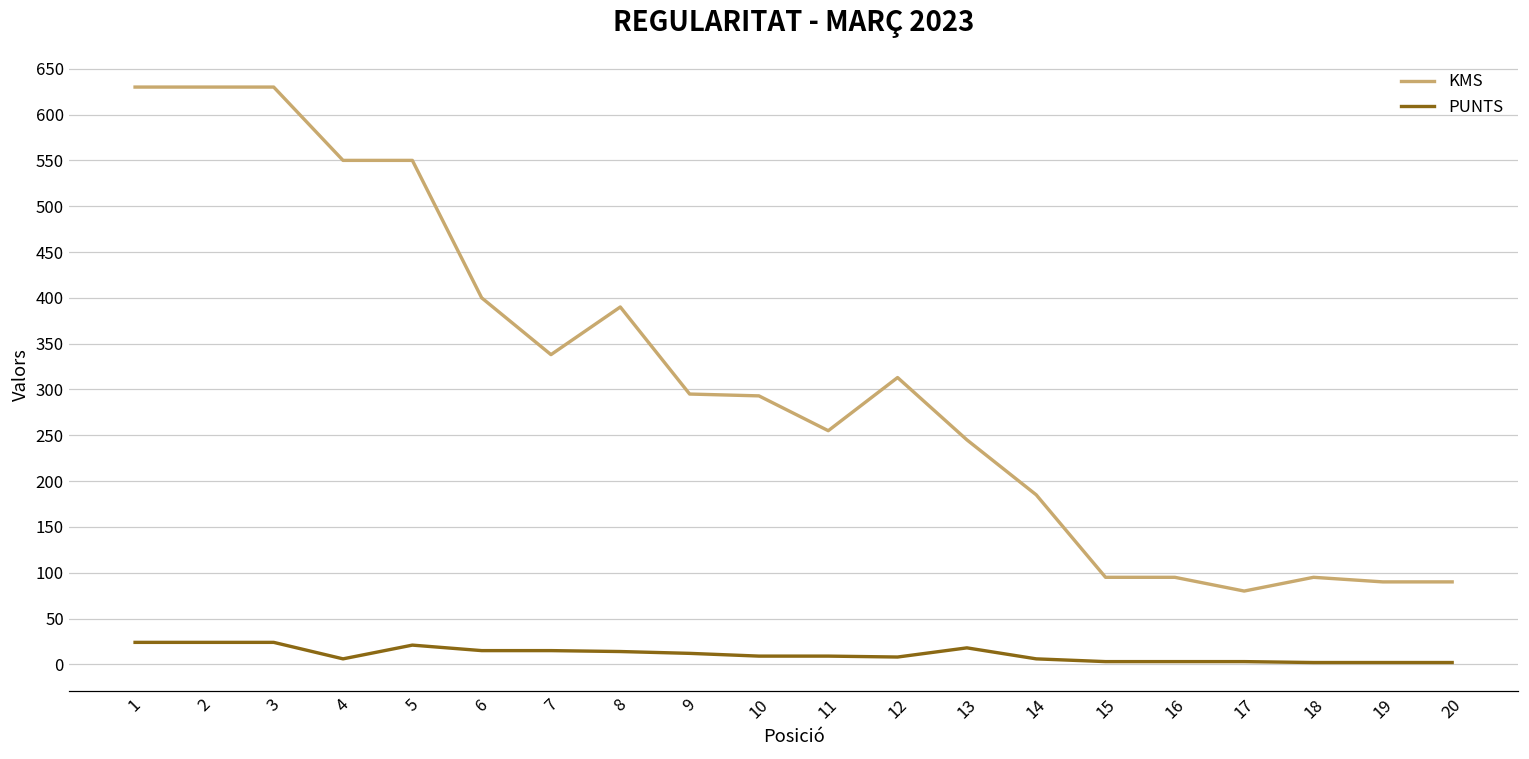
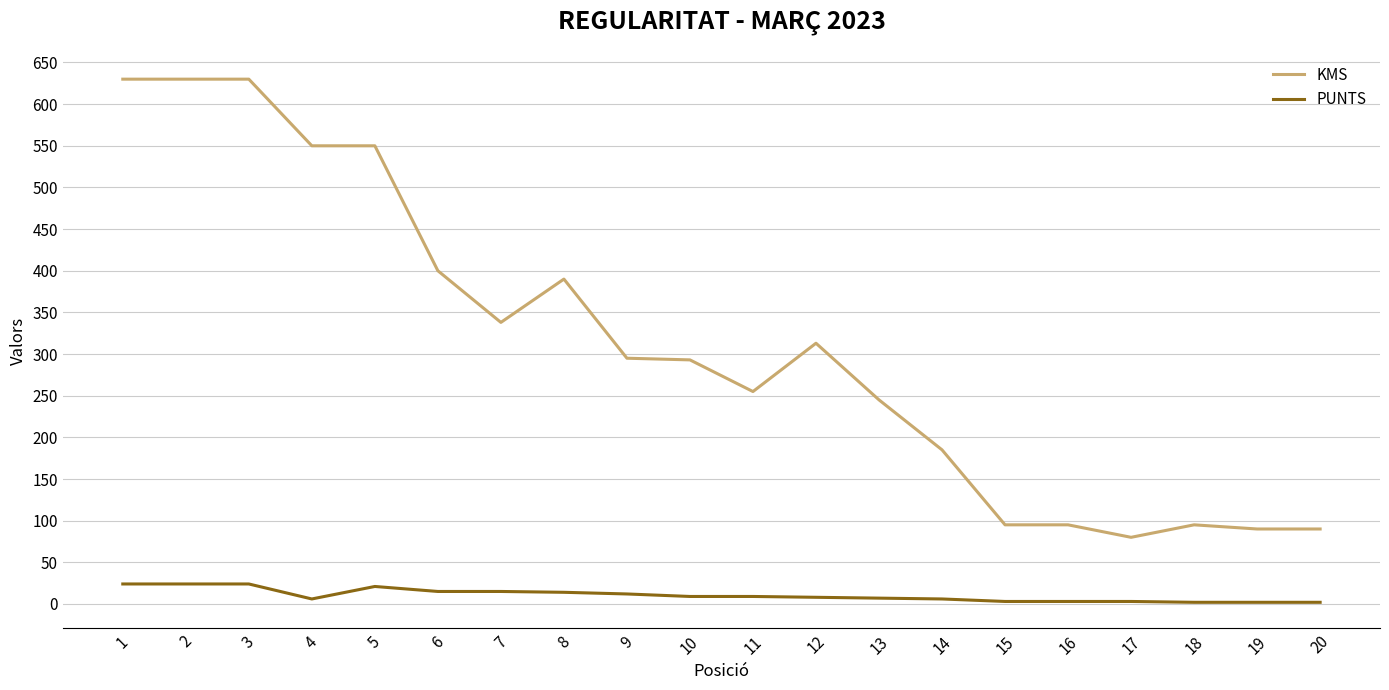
PUNTS, 13: 20 -> 10
